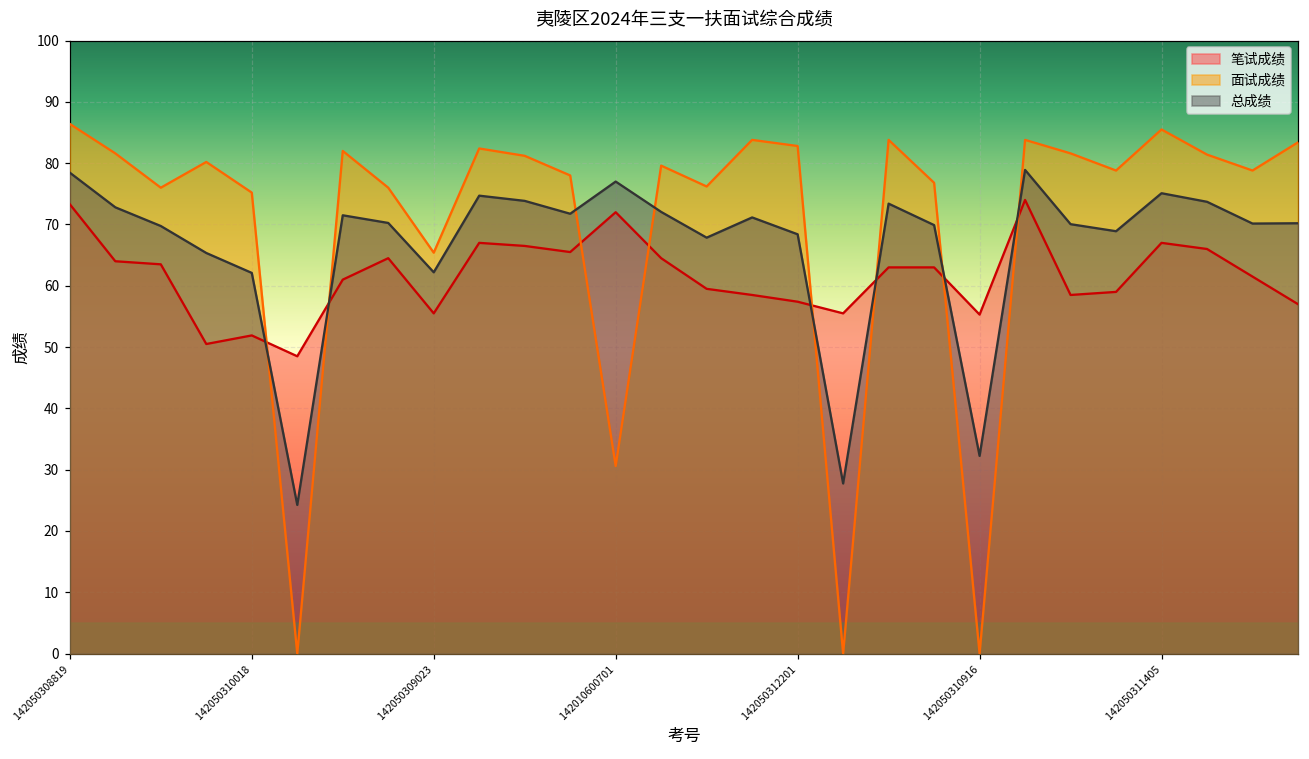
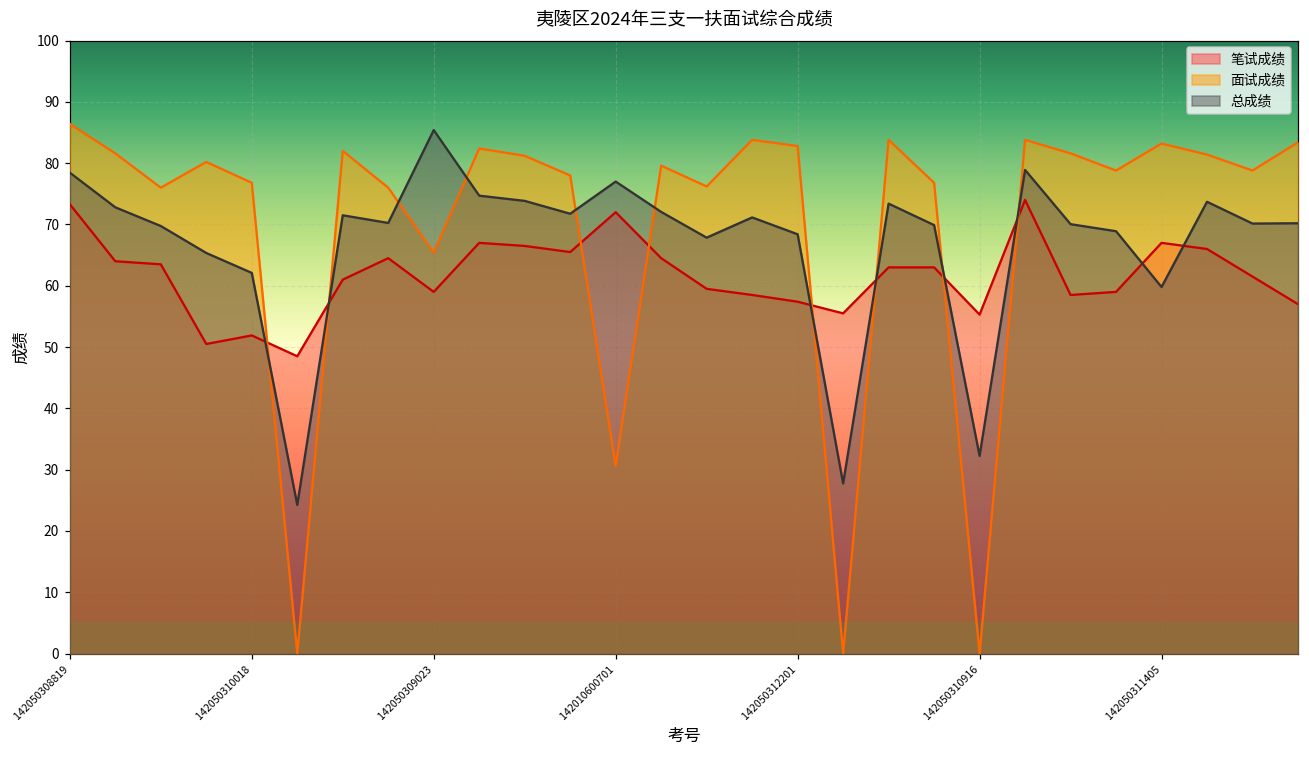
面试成绩, 142050310018: 75 -> 77
笔试成绩, 142050309023: 56 -> 59
总成绩, 142050309023: 62 -> 85
面试成绩, 142050311405: 86 -> 83
总成绩, 142050311405: 75 -> 60
